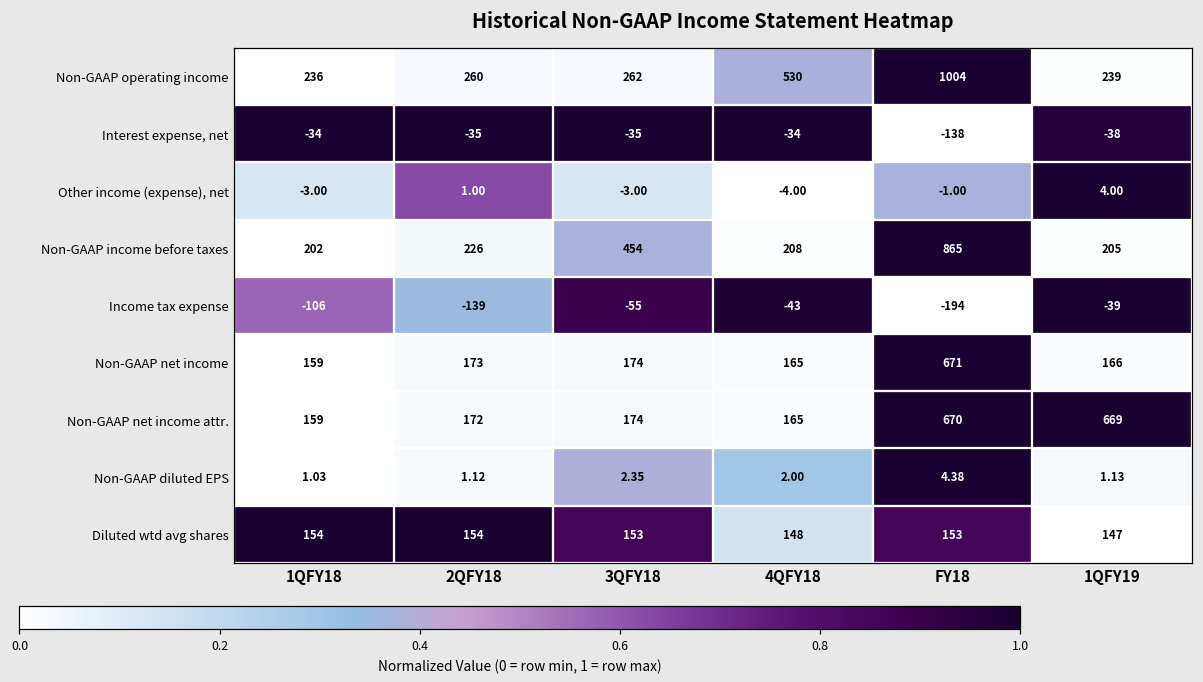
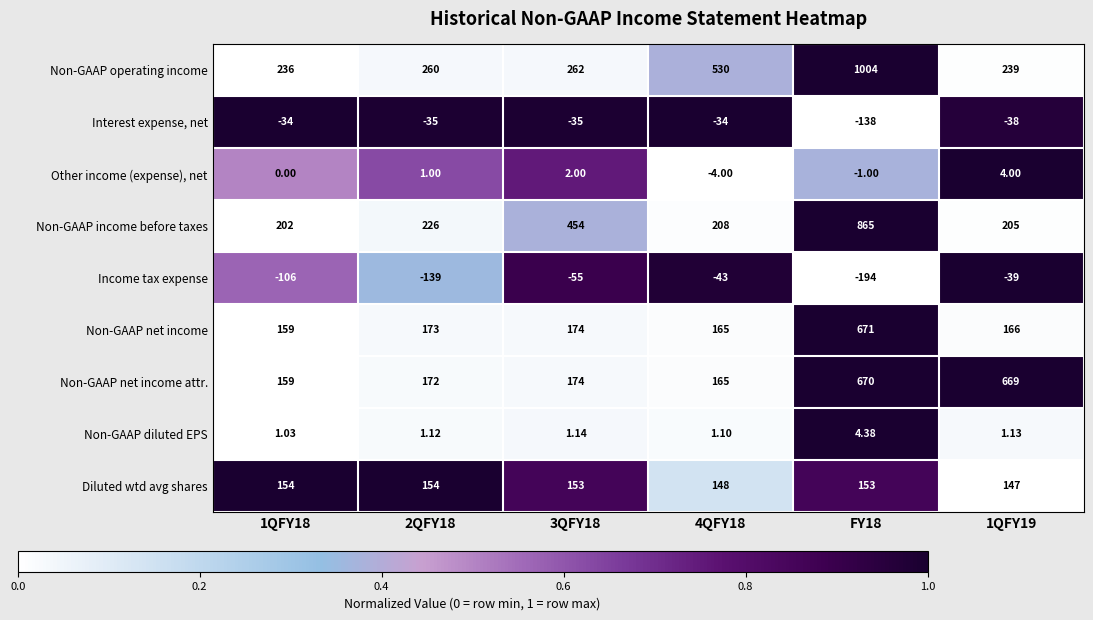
Other income (expense), net, 1QFY18: -3.00 -> 0.00
Other income (expense), net, 3QFY18: -3.00 -> 2.00
Non-GAAP diluted EPS, 3QFY18: 2.35 -> 1.14
Non-GAAP diluted EPS, 4QFY18: 2.00 -> 1.10
